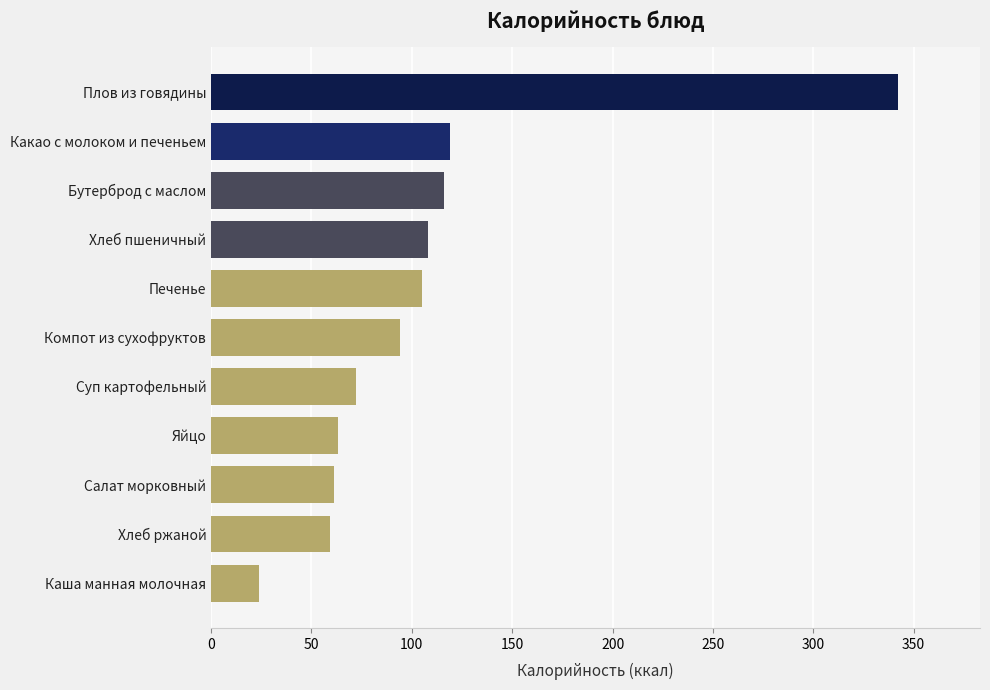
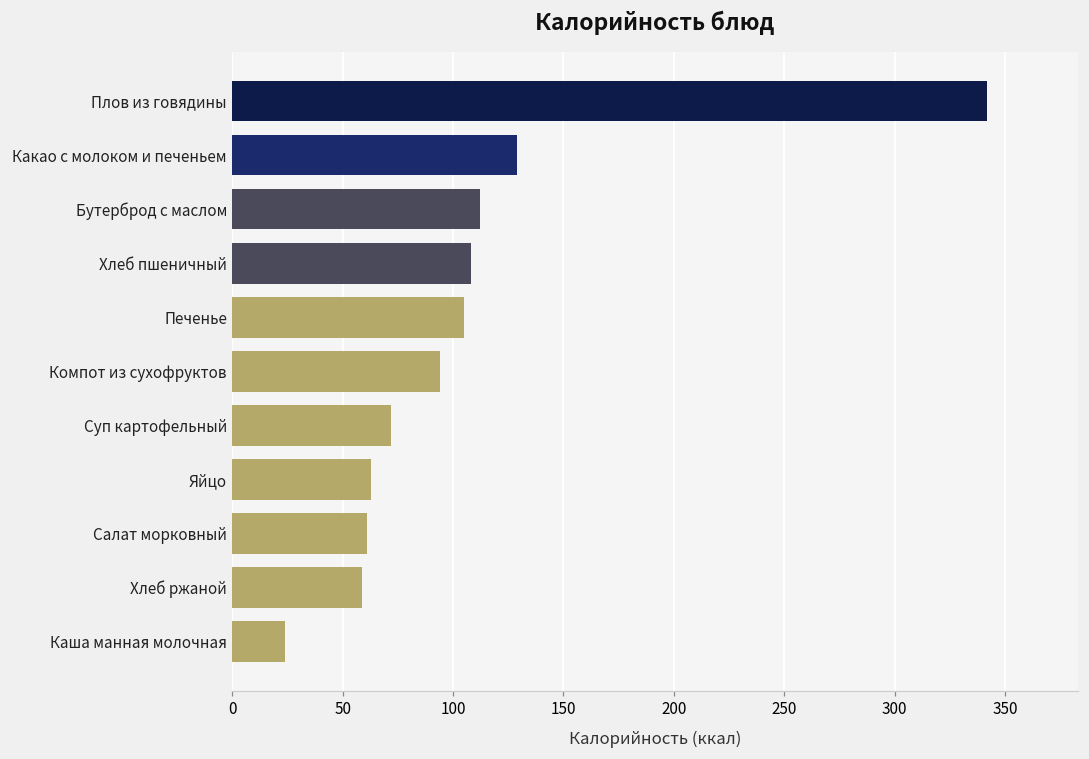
Какао с молоком и печеньем: 119 -> 129
Бутерброд с маслом: 116 -> 112
